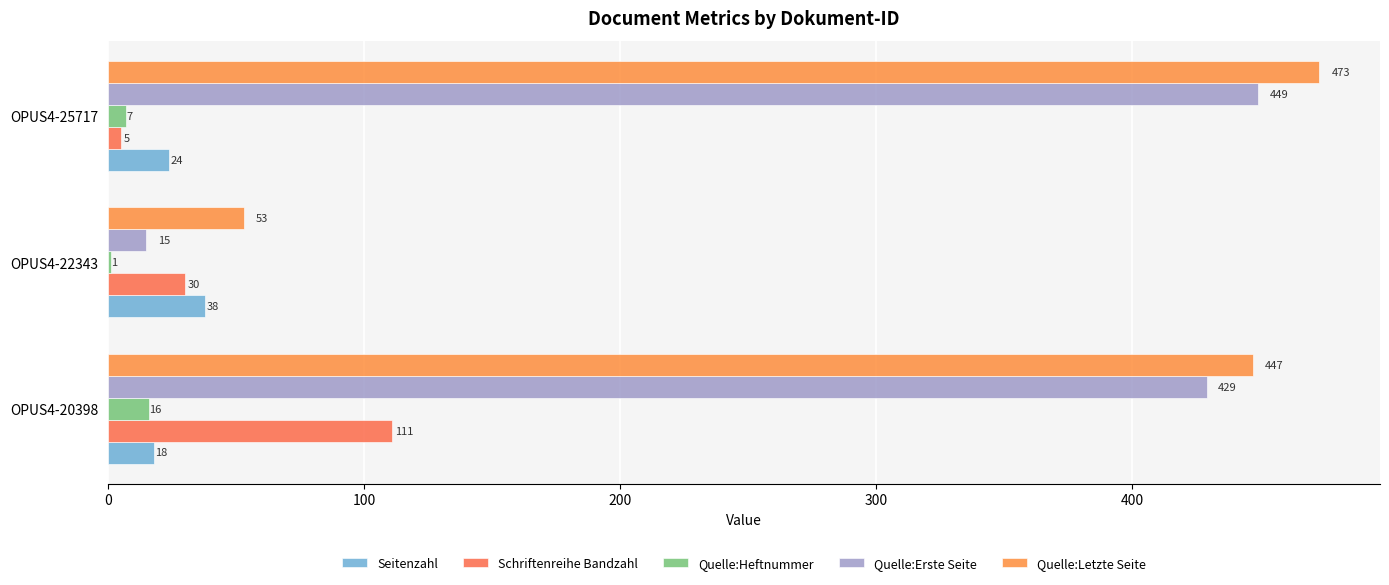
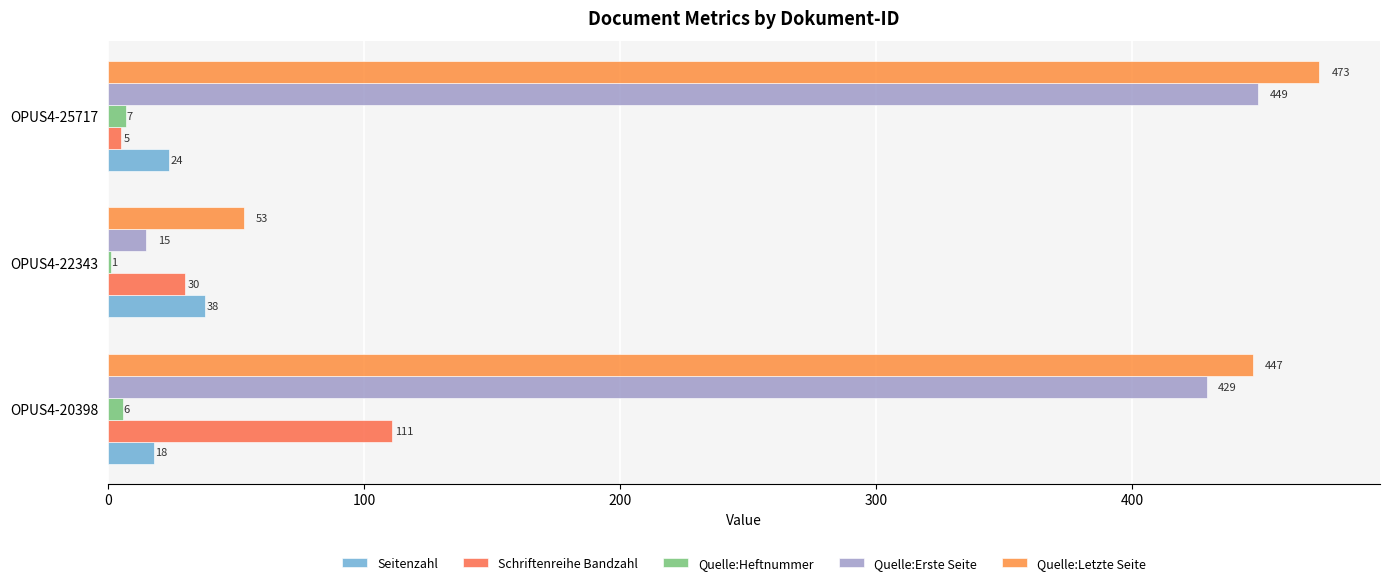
Quelle:Heftnummer, OPUS4-20398: 16 -> 6
